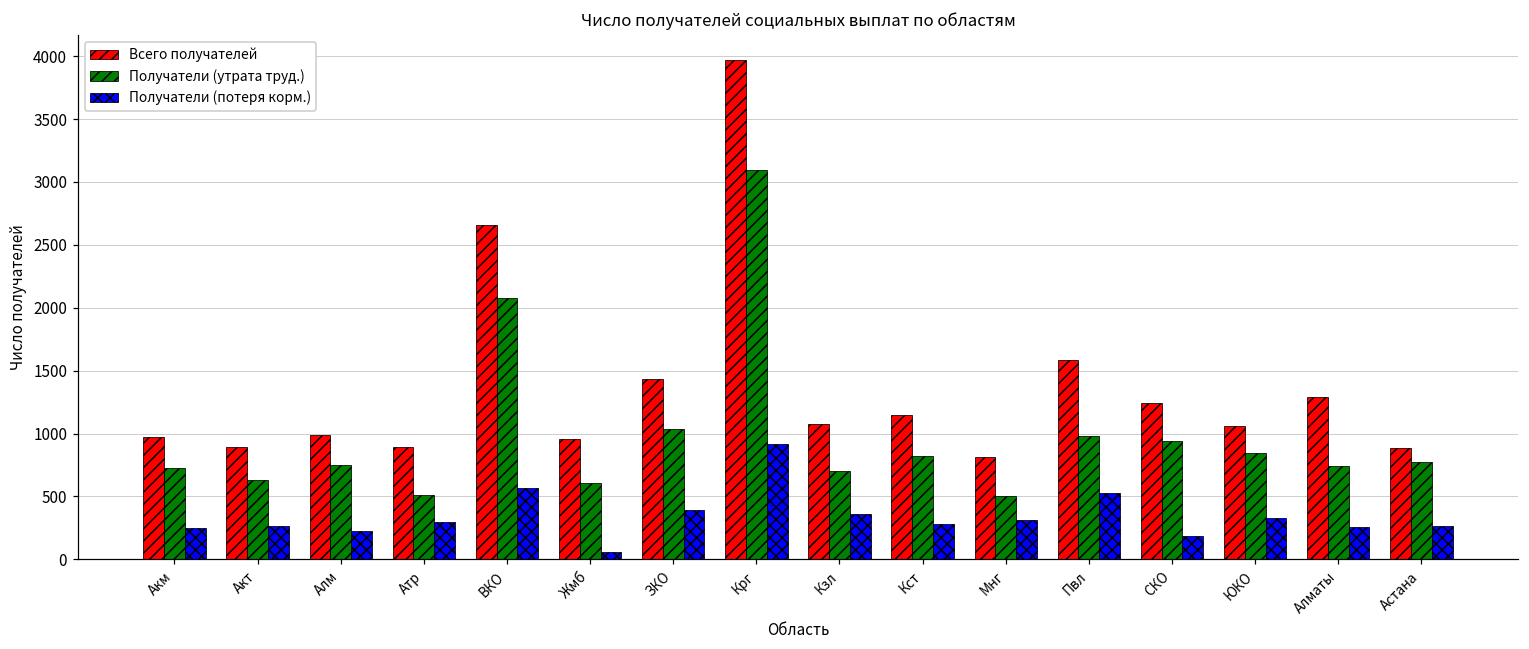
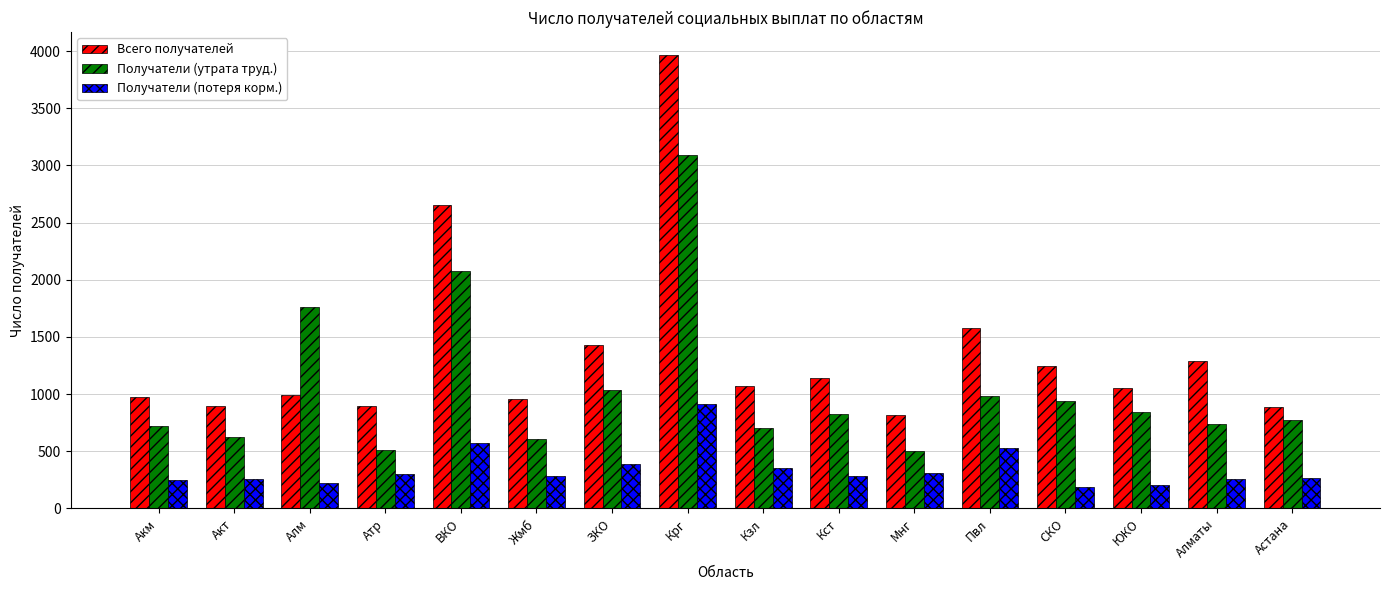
Получатели (утрата труд.), Алм: 750 -> 1760
Получатели (потеря корм.), Жмб: 60 -> 280
Получатели (потеря корм.), ЮКО: 330 -> 210
